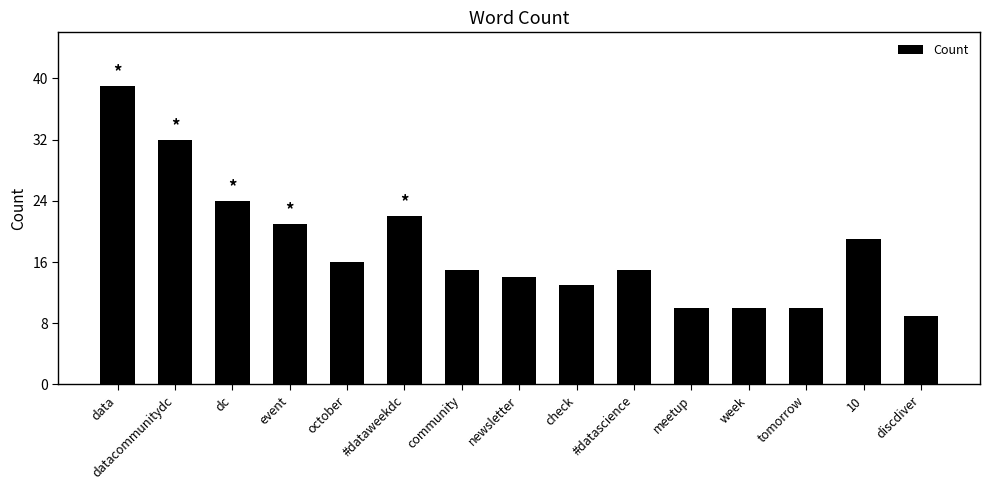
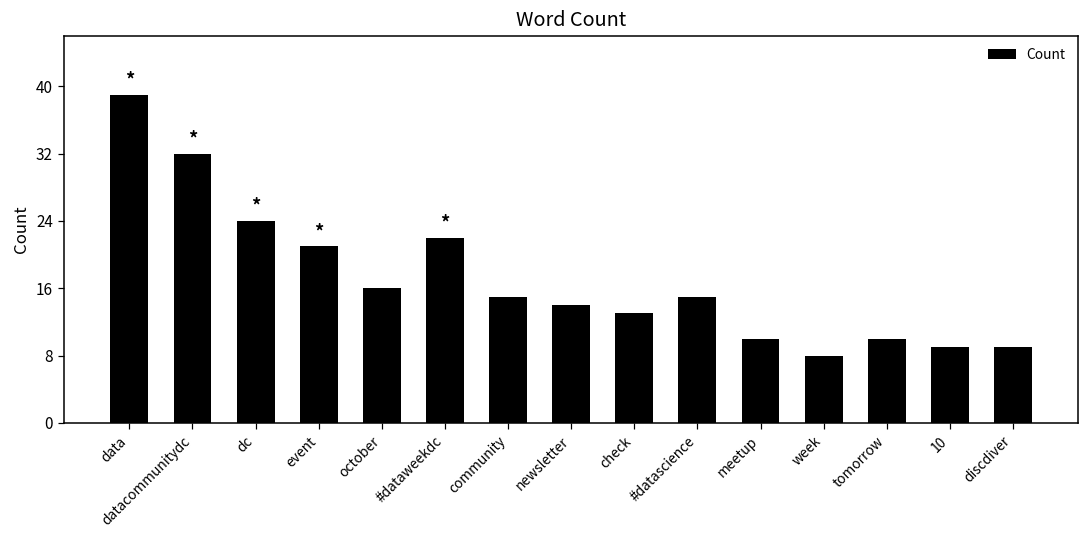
week: 10 -> 8
10: 19 -> 9
